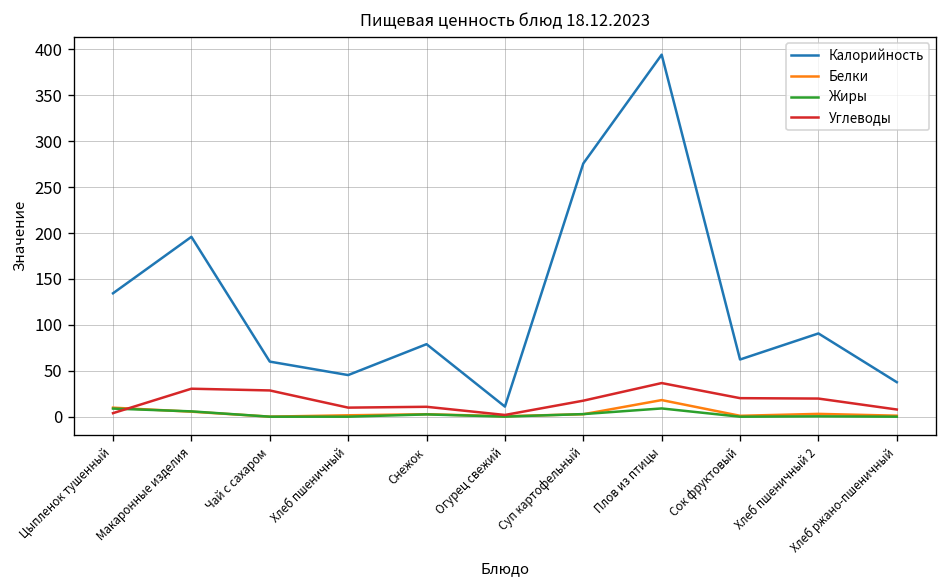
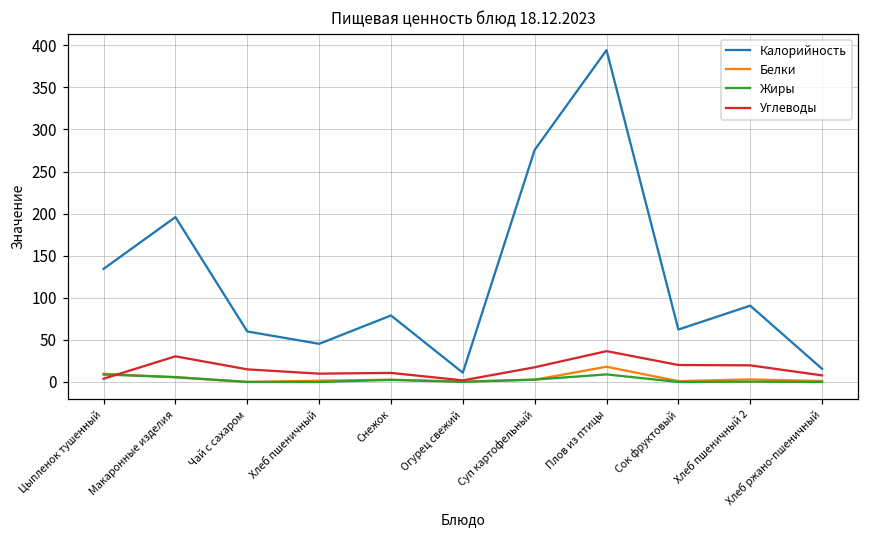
Углеводы, Чай с сахаром: 30 -> 20
Калорийность, Хлеб ржано-пшеничный: 40 -> 20
